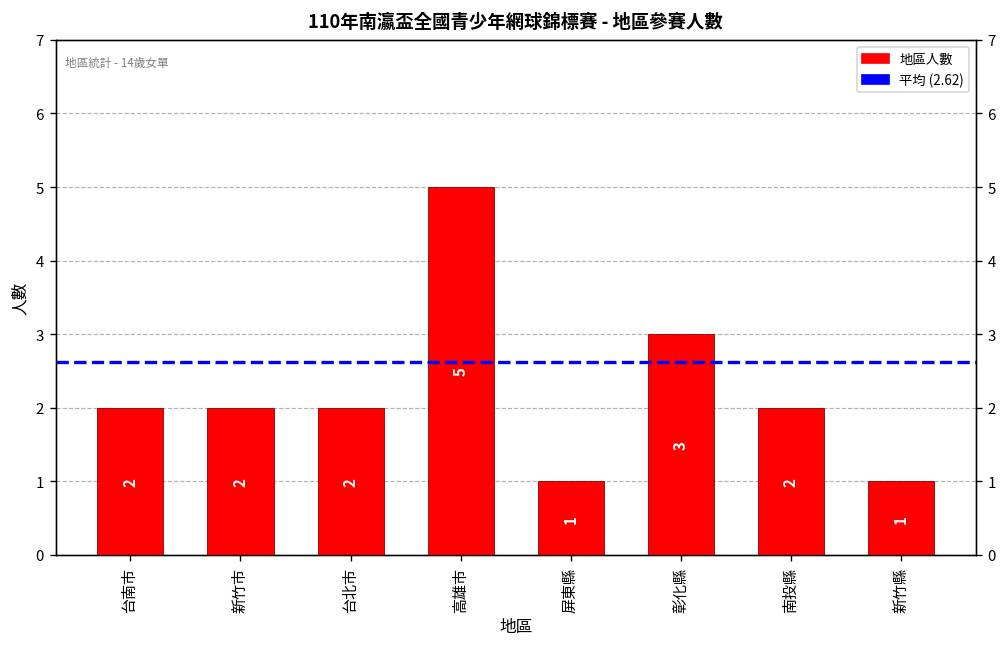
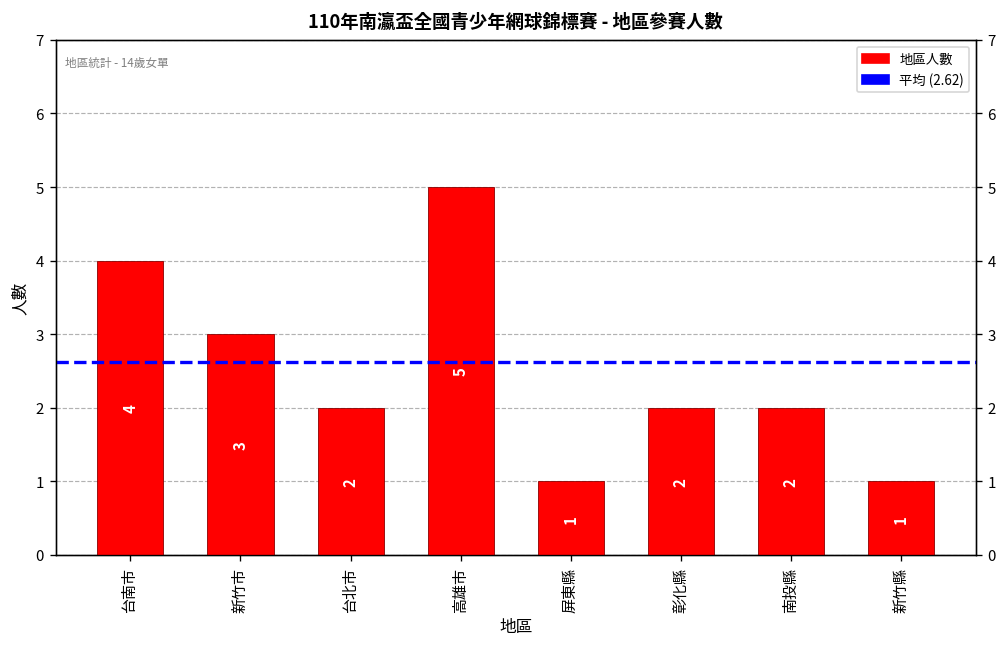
台南市: 2 -> 4
新竹市: 2 -> 3
彰化縣: 3 -> 2
